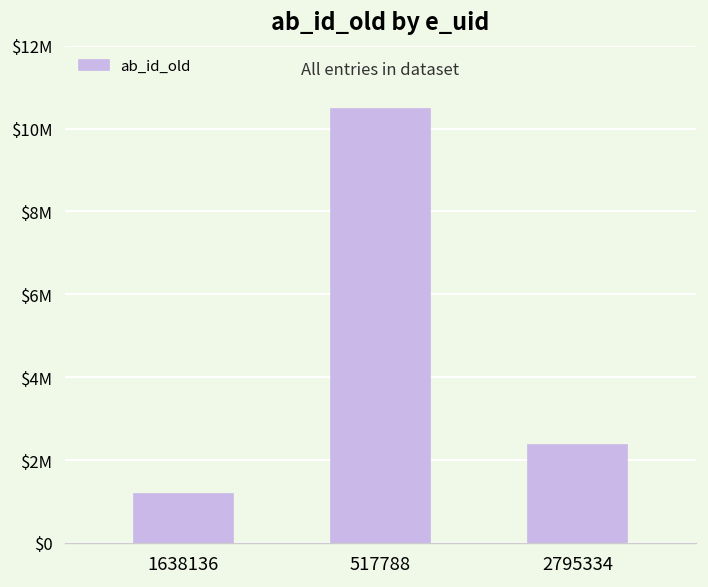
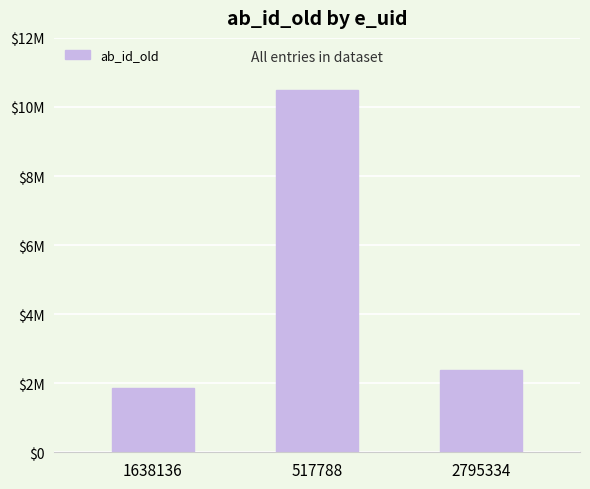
1638136: $1200000 -> $1900000
